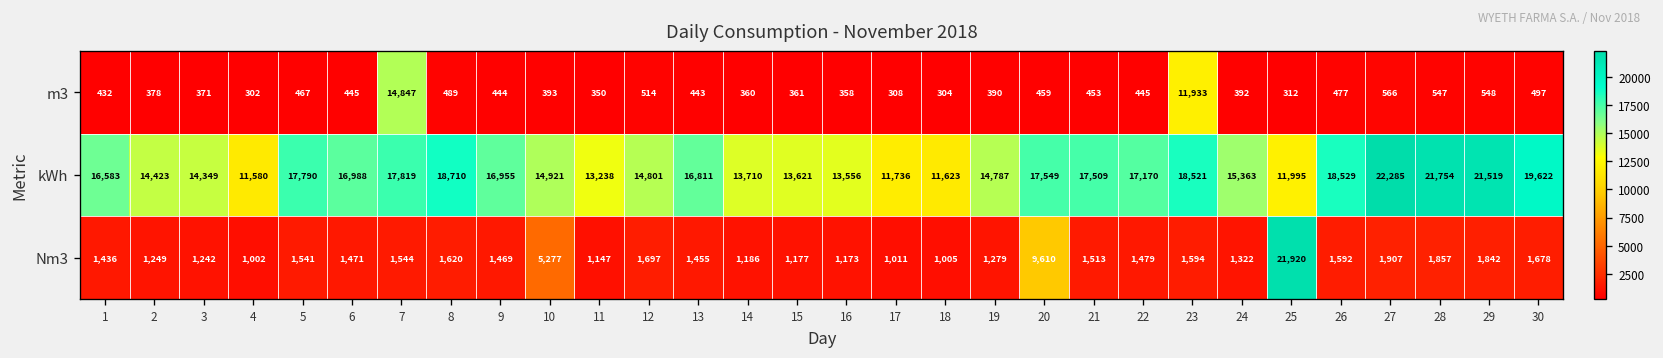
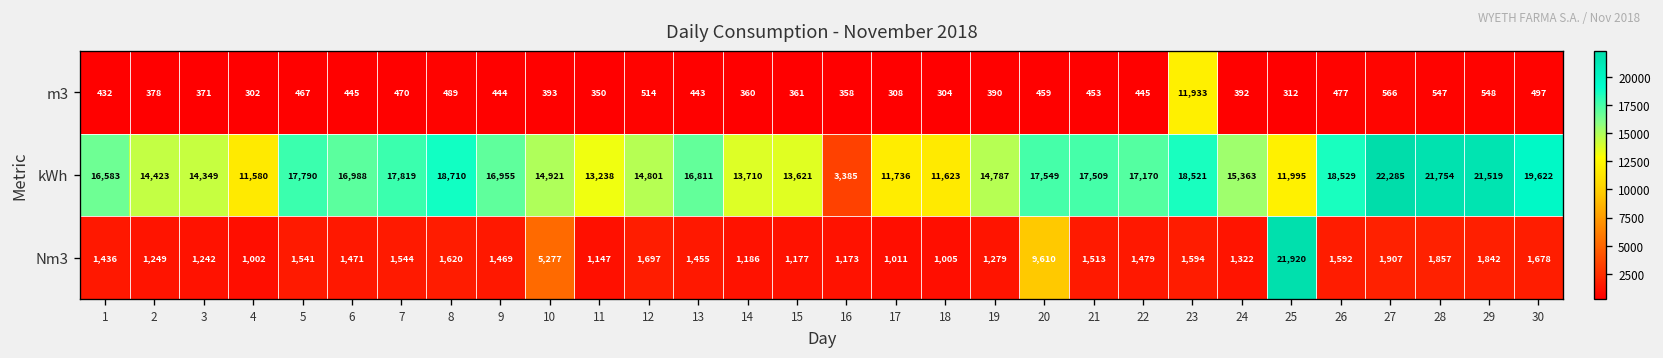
m3, 7: 14,847 -> 470
kWh, 16: 13,556 -> 3,385
